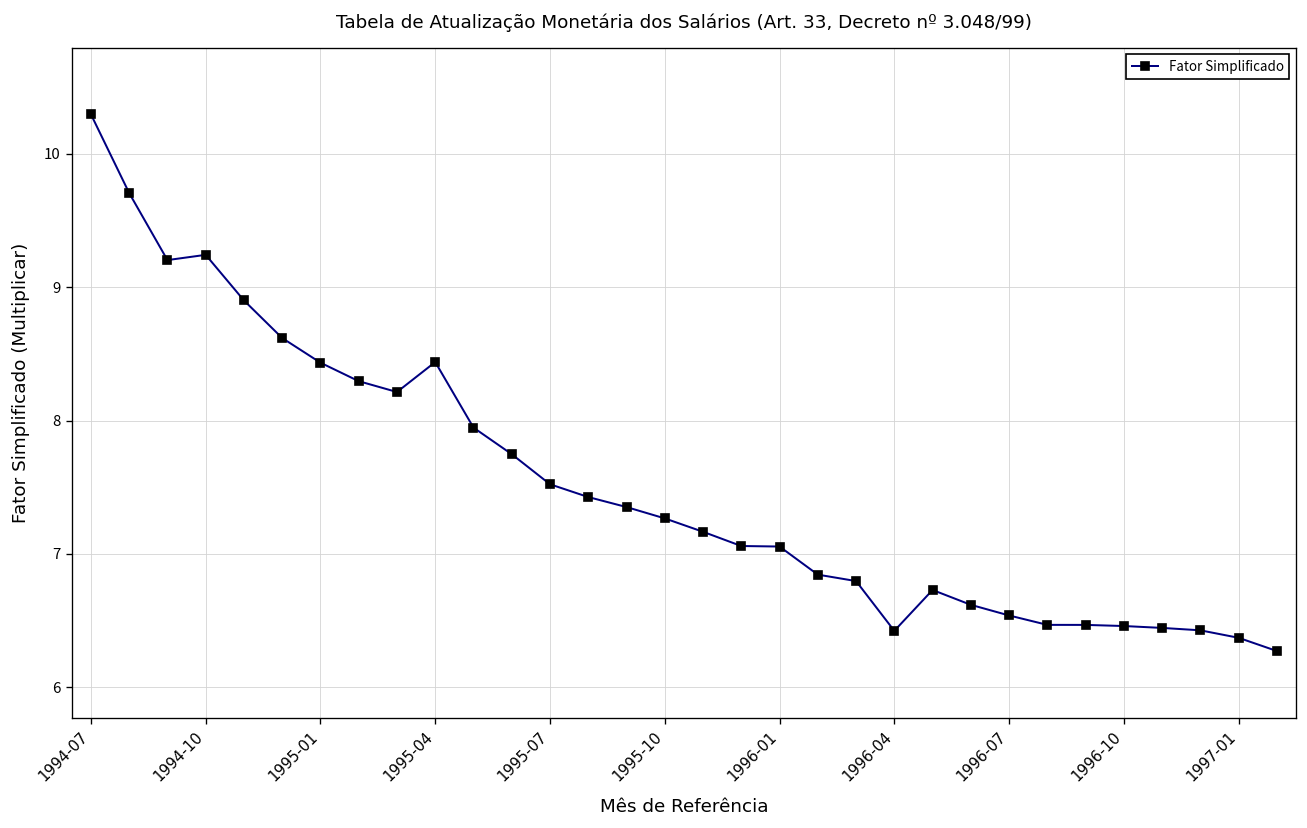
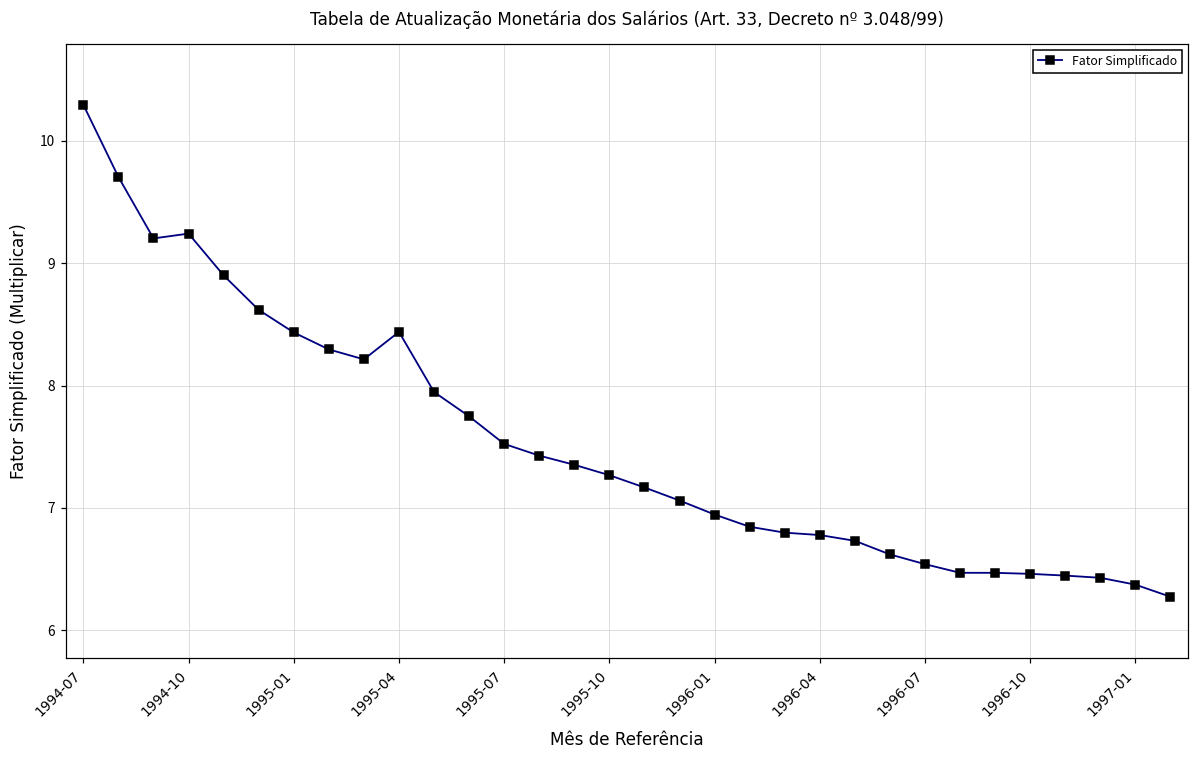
1996-01: 7.06 -> 6.95
1996-04: 6.42 -> 6.78
